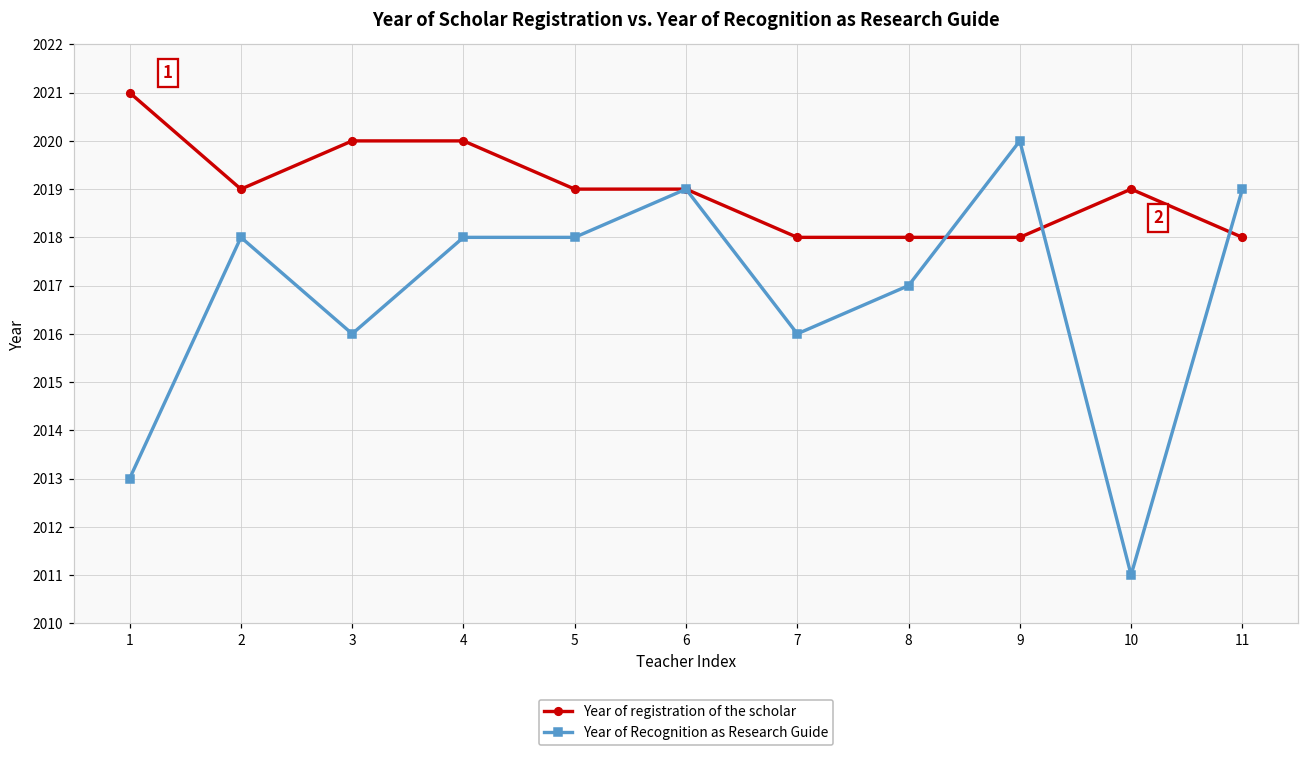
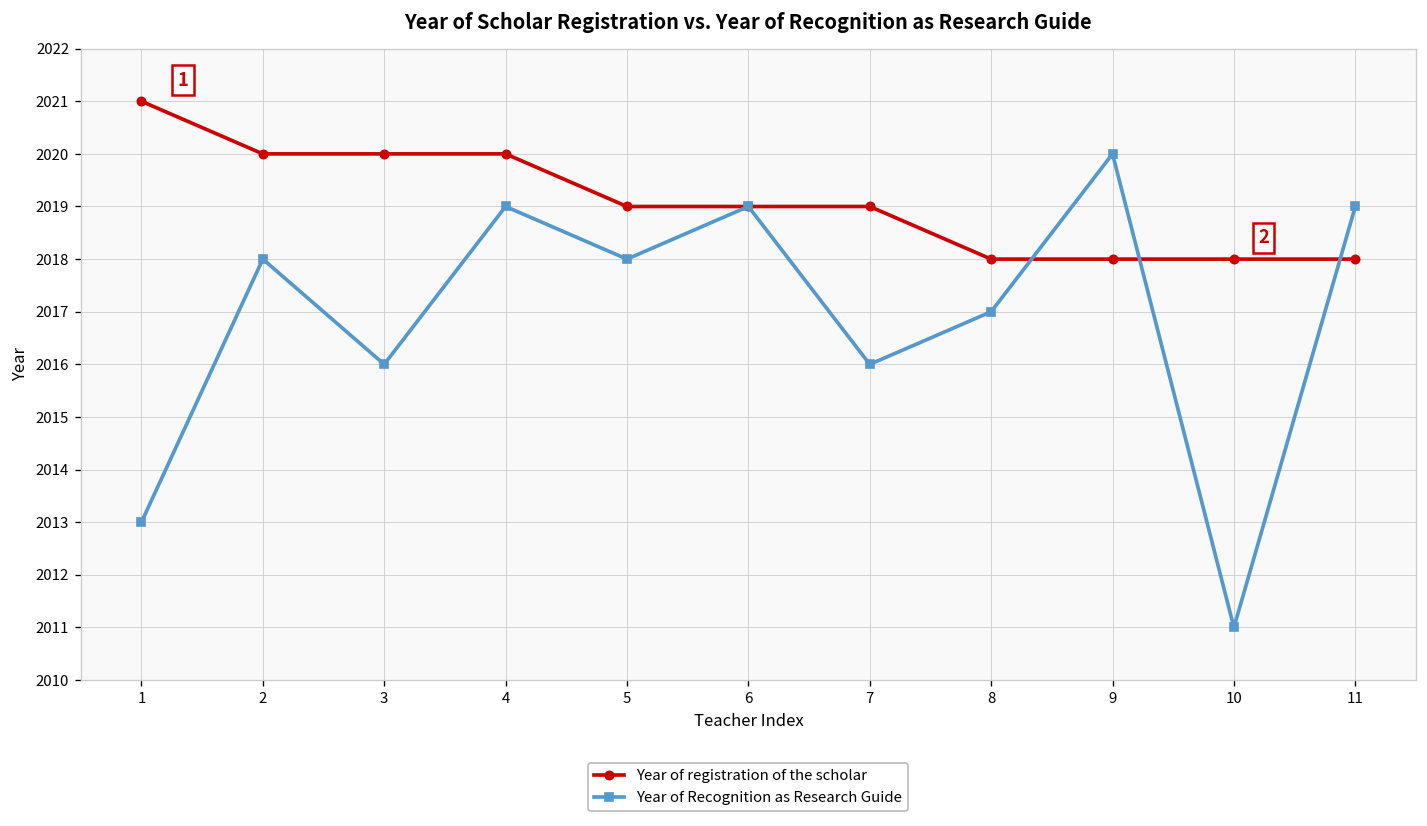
Year of registration of the scholar, 2: 2019 -> 2020
Year of Recognition as Research Guide, 4: 2018 -> 2019
Year of registration of the scholar, 7: 2018 -> 2019
Year of registration of the scholar, 10: 2019 -> 2018
